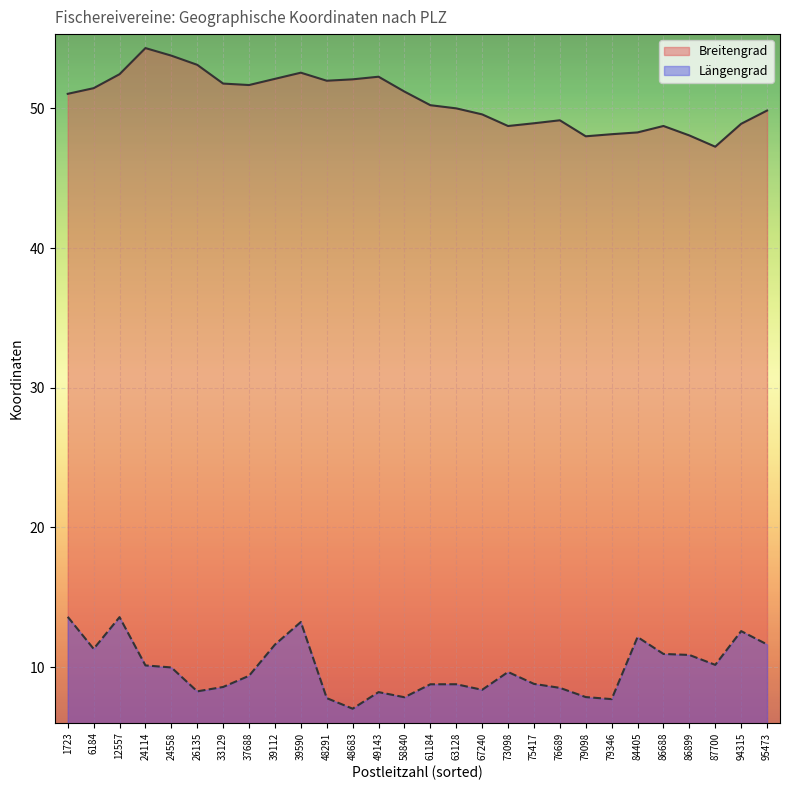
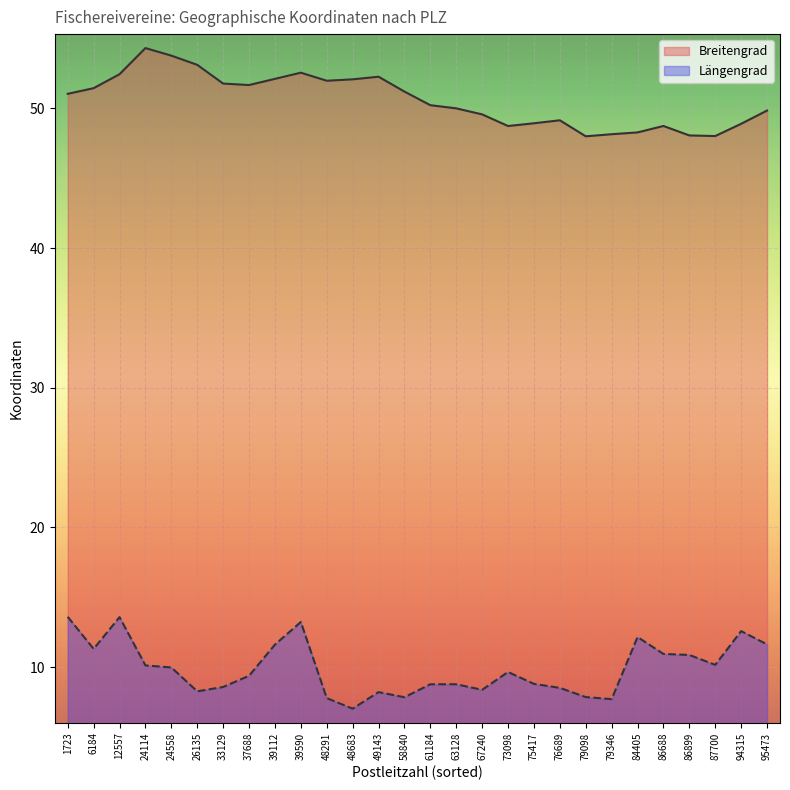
Breitengrad, 87700: 47.3 -> 48.0
